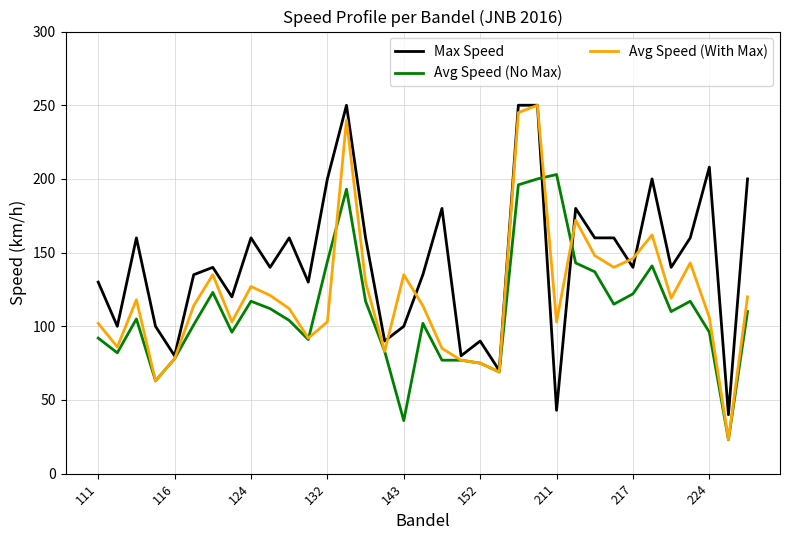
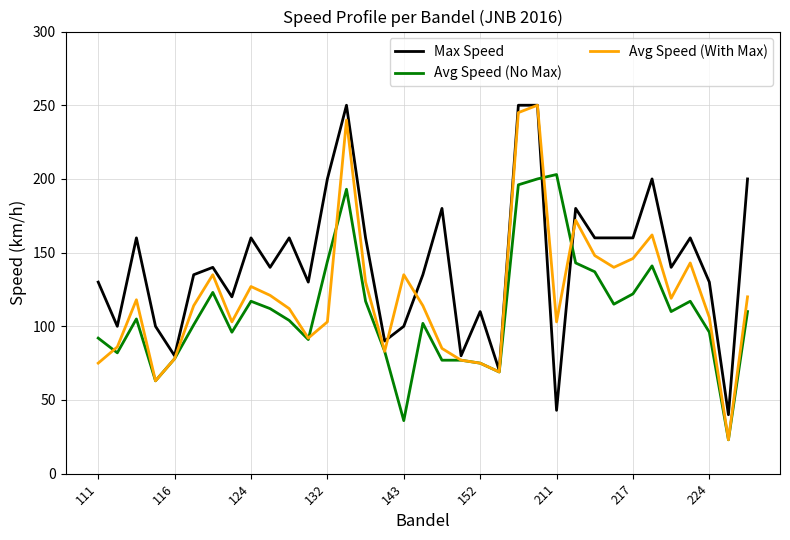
Avg Speed (With Max), 111: 102 -> 75
Max Speed, 152: 90 -> 110
Max Speed, 217: 140 -> 160
Max Speed, 224: 208 -> 130
